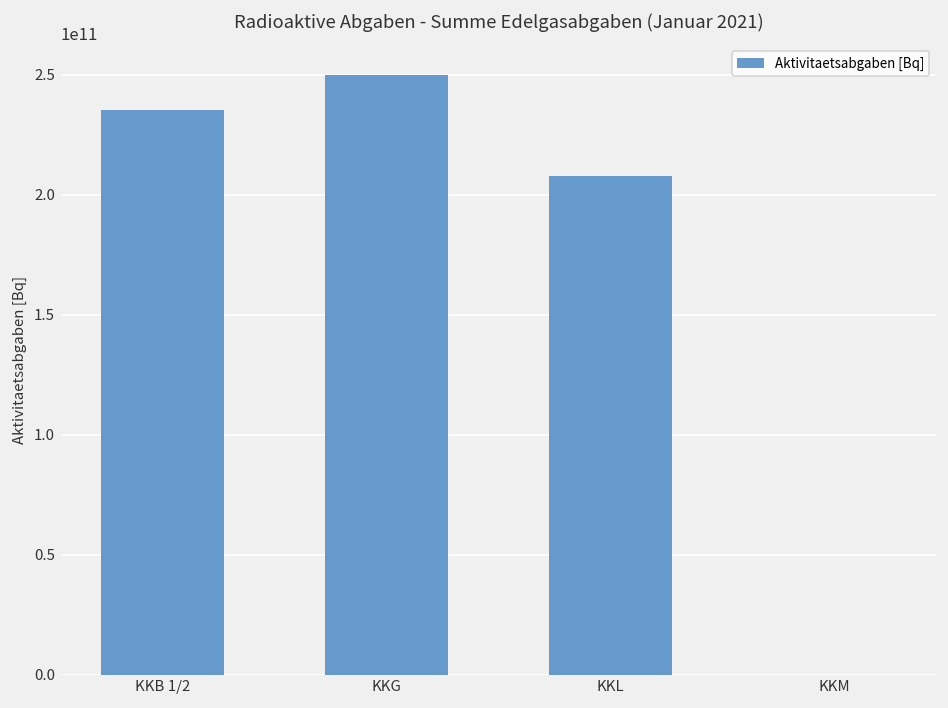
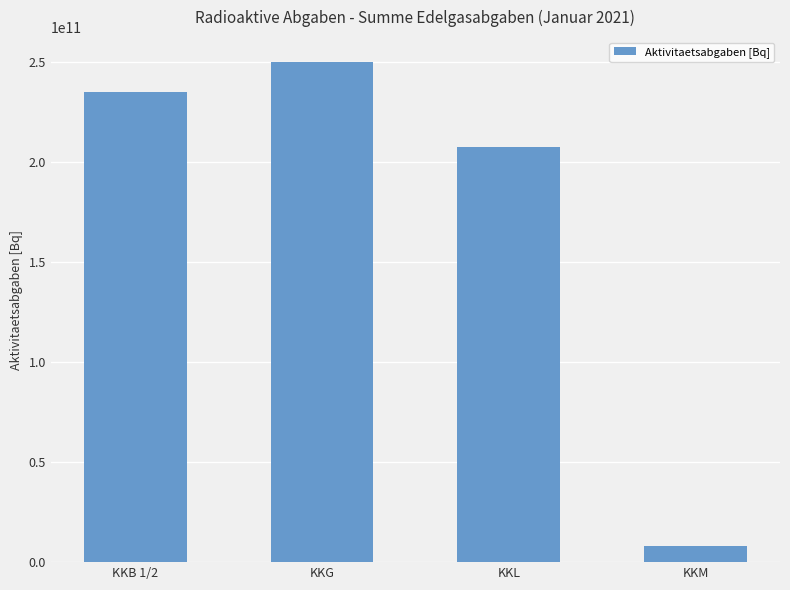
KKM: 0 -> 8000000000
